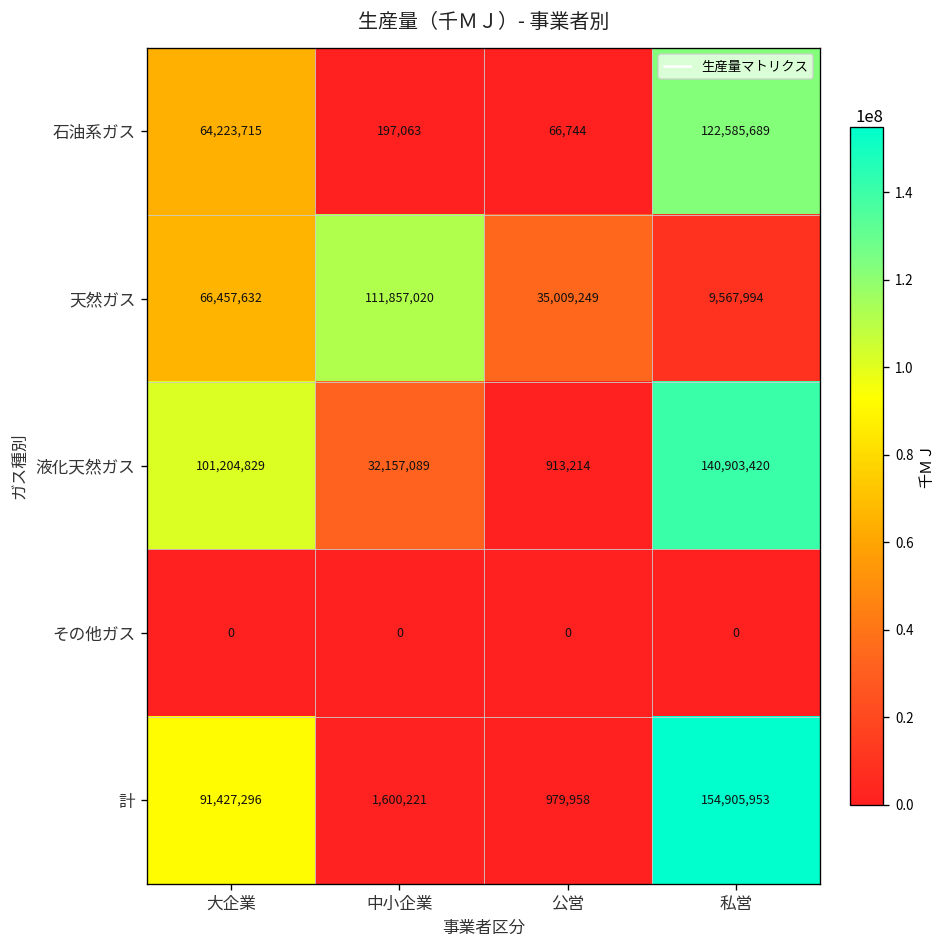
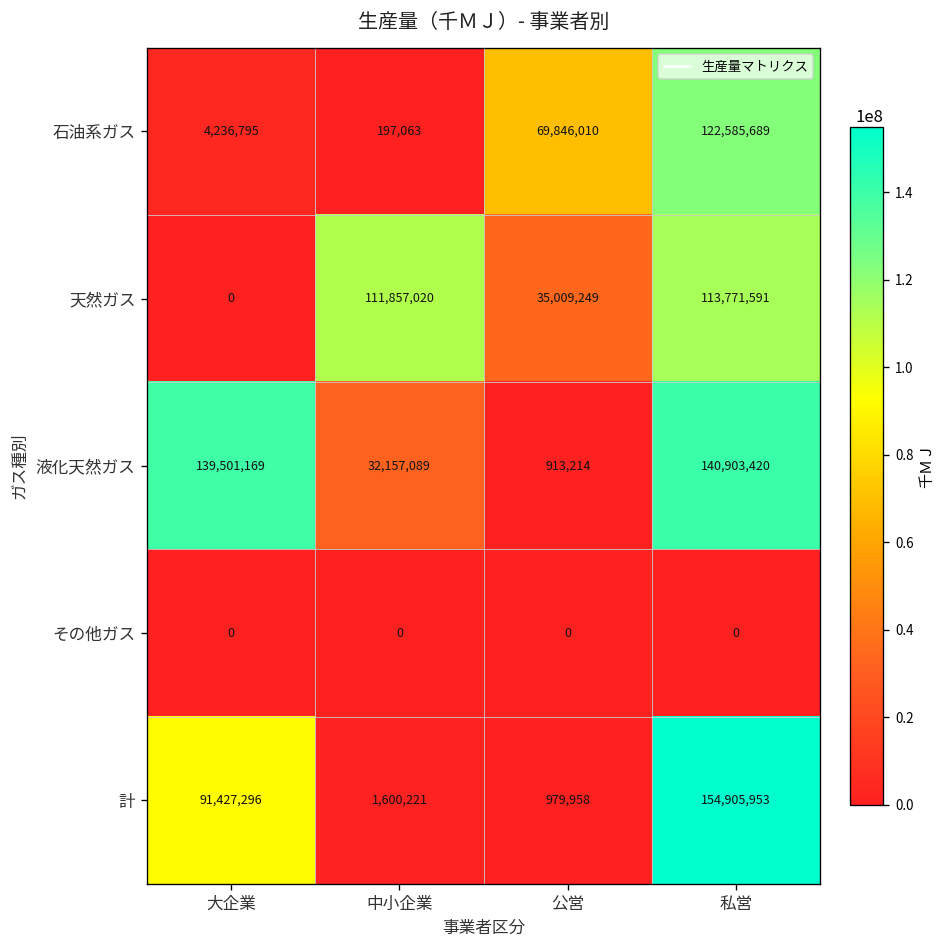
石油系ガス, 大企業: 64,223,715 -> 4,236,795
石油系ガス, 公営: 66,744 -> 69,846,010
天然ガス, 大企業: 66,457,632 -> 0
天然ガス, 私営: 9,567,994 -> 113,771,591
液化天然ガス, 大企業: 101,204,829 -> 139,501,169
